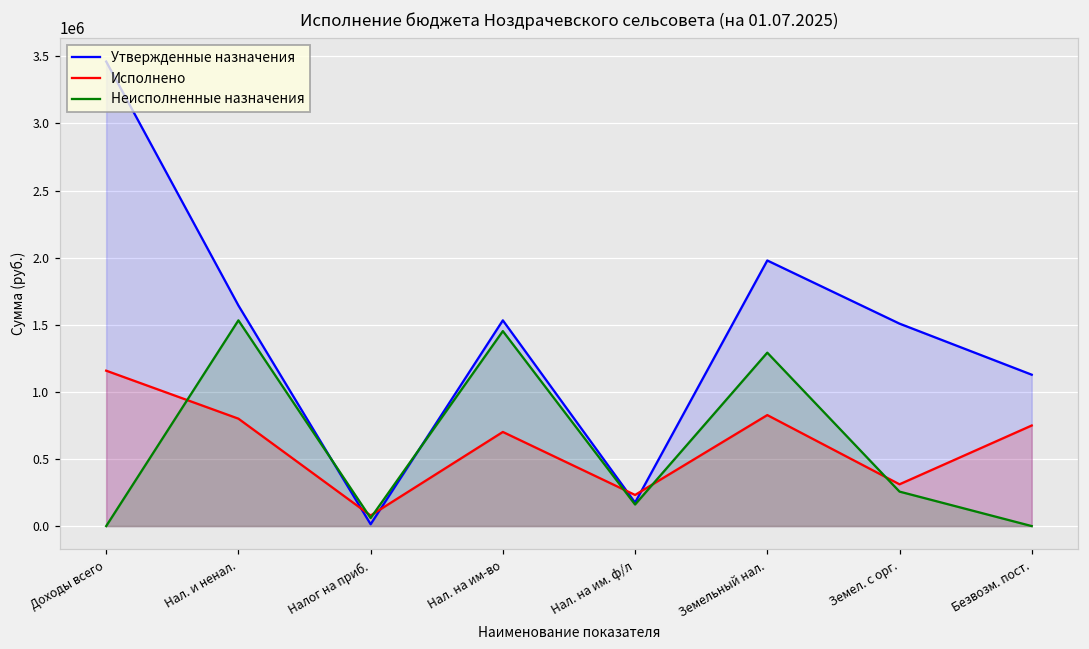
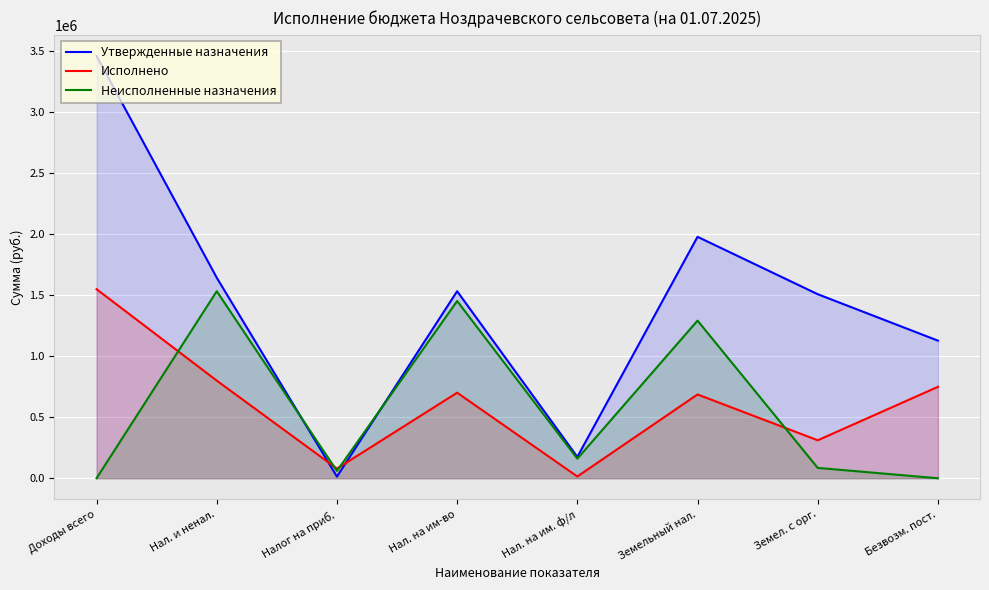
Исполнено, Доходы всего: 1160000 -> 1550000
Исполнено, Нал. на им. ф/л: 230000 -> 10000
Исполнено, Земельный нал.: 830000 -> 690000
Неисполненные назначения, Земел. с орг.: 260000 -> 80000
